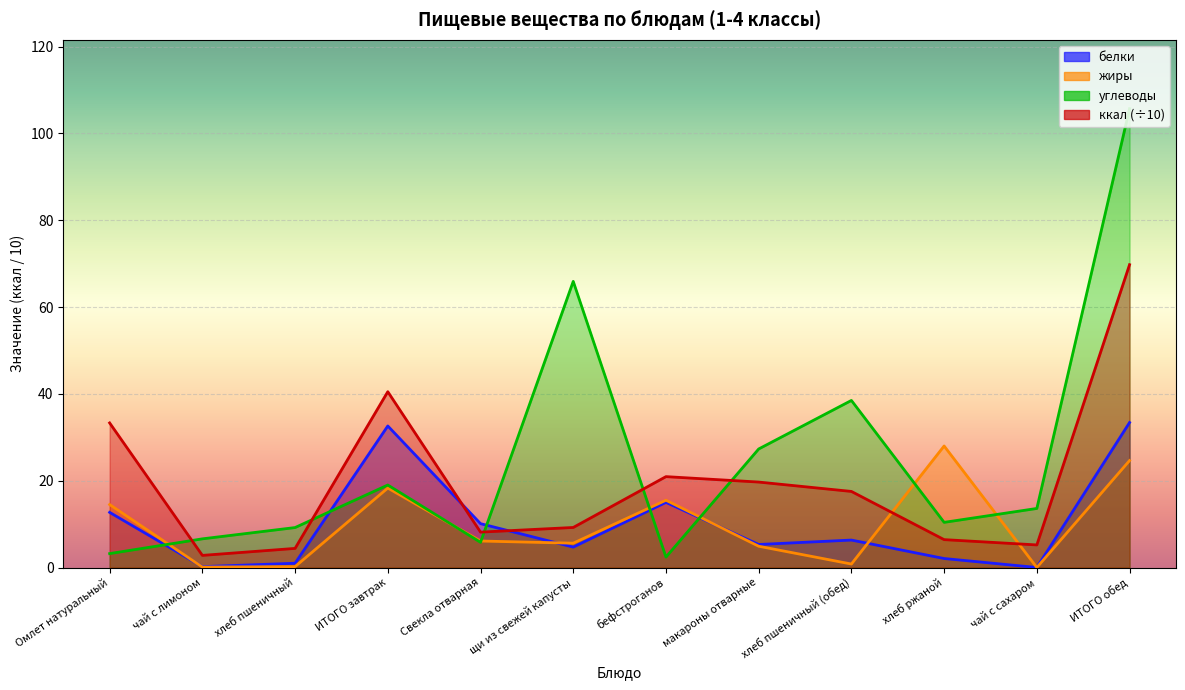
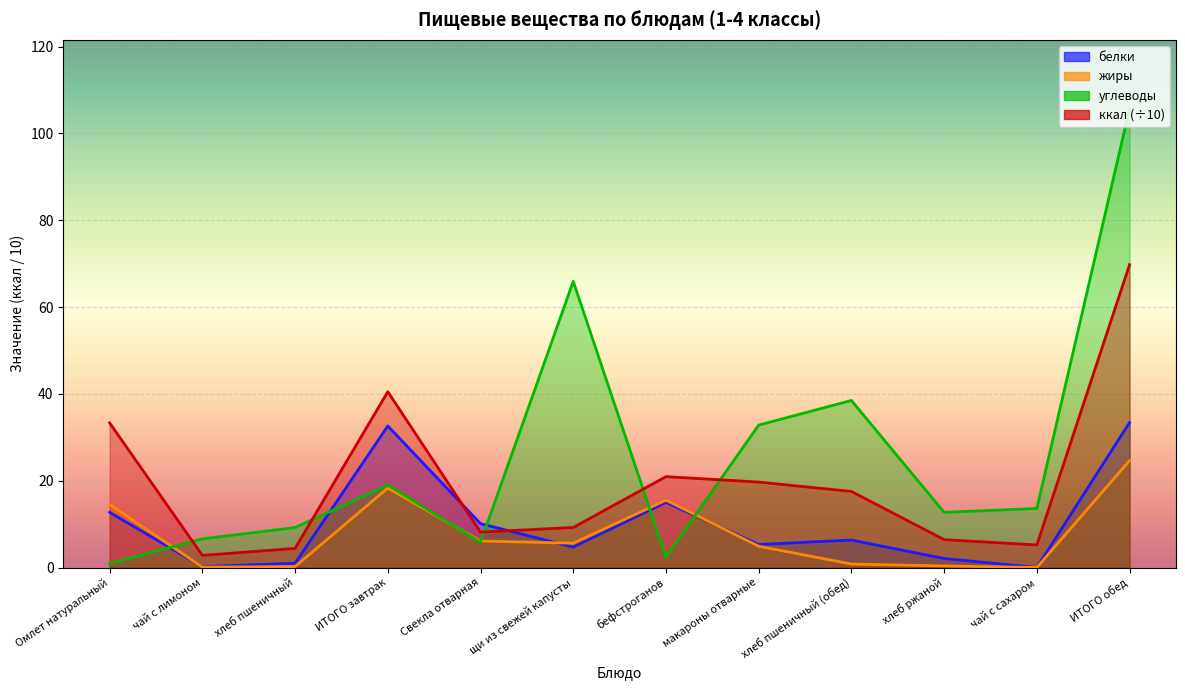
углеводы, Омлет натуральный: 3 -> 1
углеводы, макароны отварные: 27 -> 33
жиры, хлеб ржаной: 28 -> 0
углеводы, хлеб ржаной: 10 -> 13
